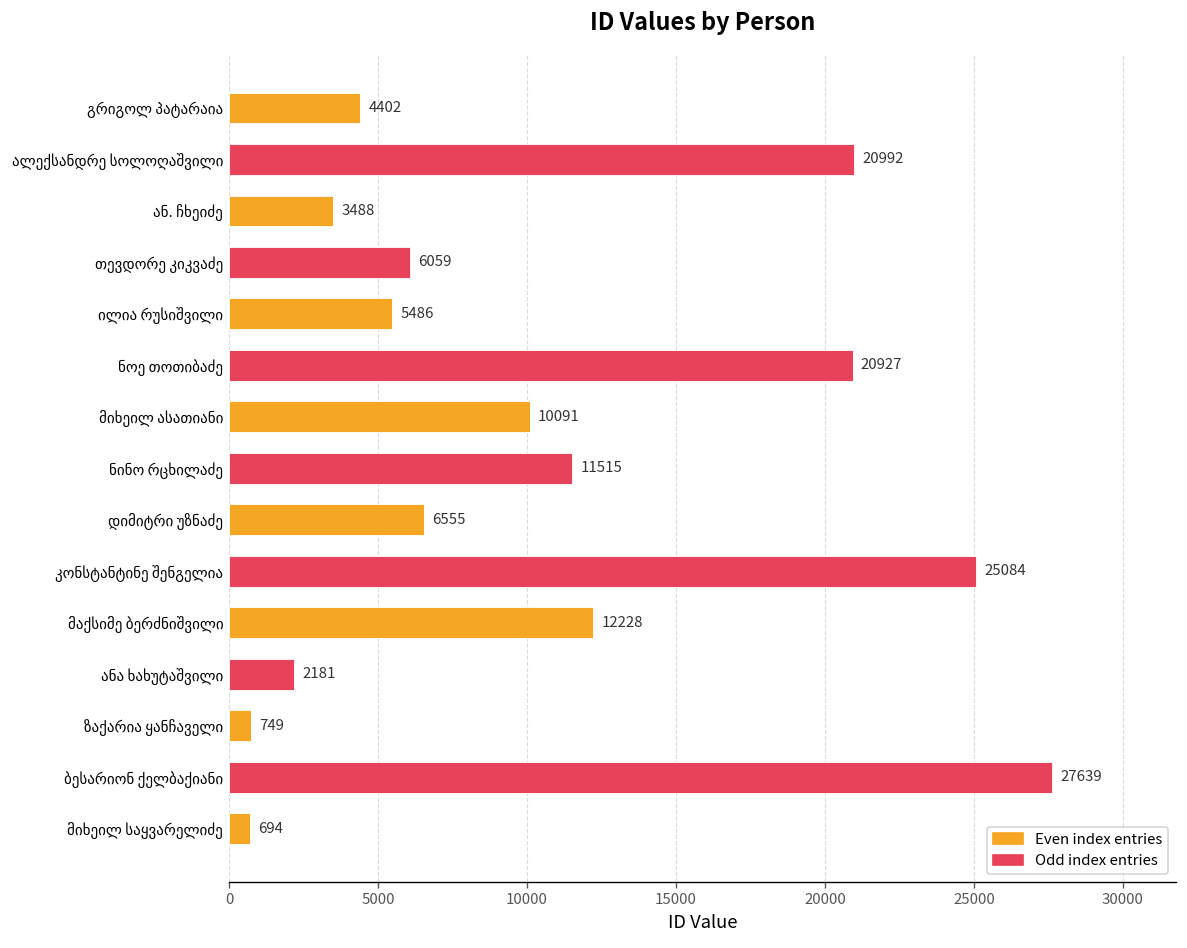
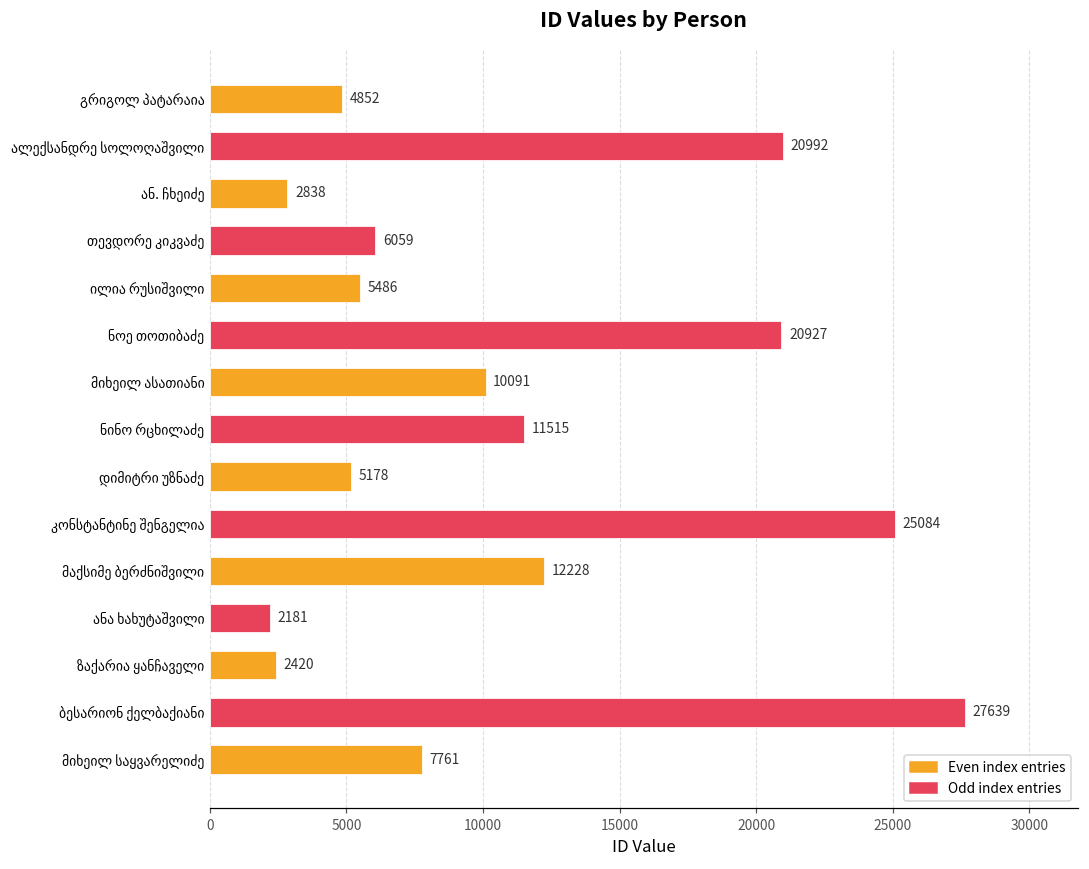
გრიგოლ პატარაია: 4402 -> 4852
ან. ჩხეიძე: 3488 -> 2838
დიმიტრი უზნაძე: 6555 -> 5178
ზაქარია ყანჩაველი: 749 -> 2420
მიხეილ საყვარელიძე: 694 -> 7761
